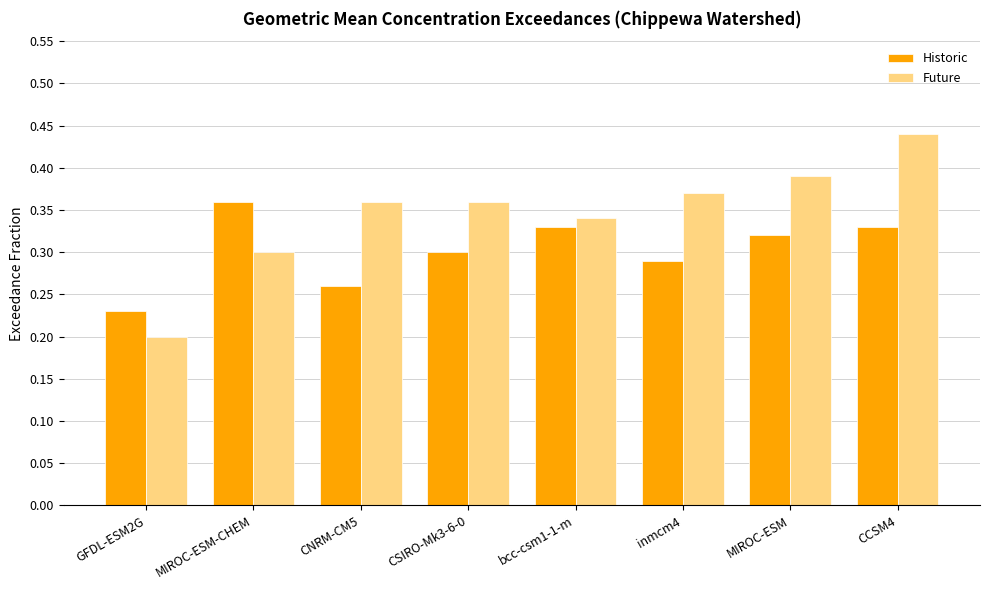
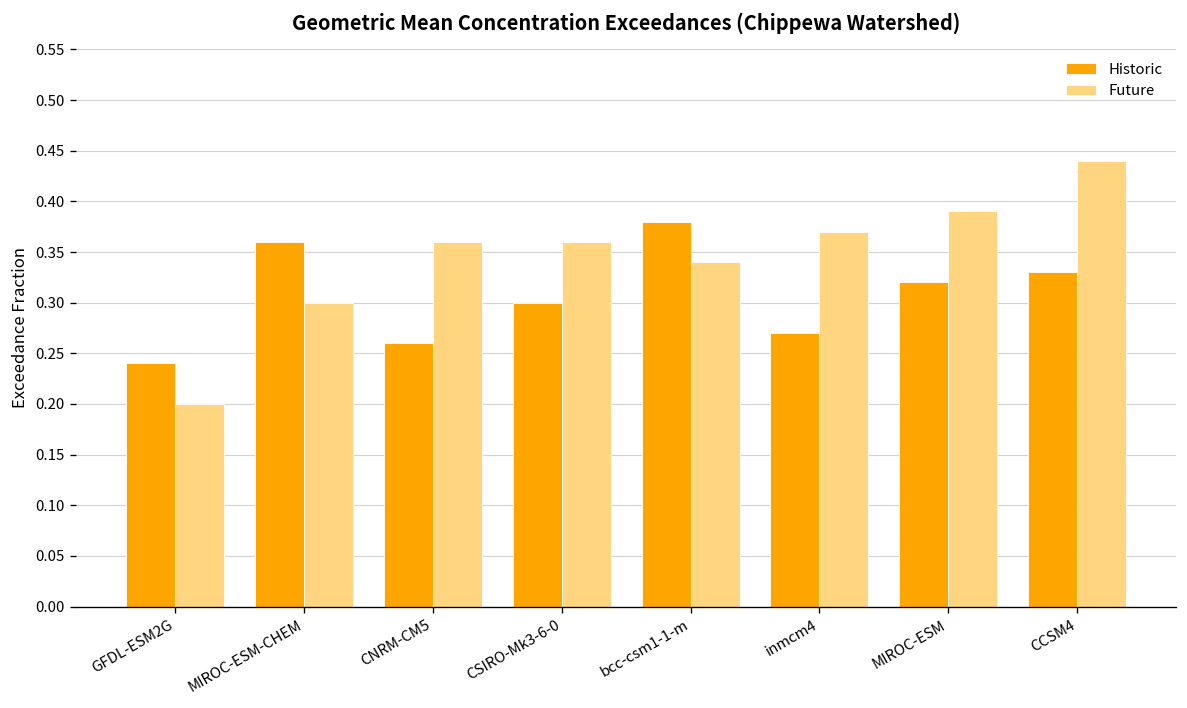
Historic, GFDL-ESM2G: 0.23 -> 0.24
Historic, bcc-csm1-1-m: 0.33 -> 0.38
Historic, inmcm4: 0.29 -> 0.27
